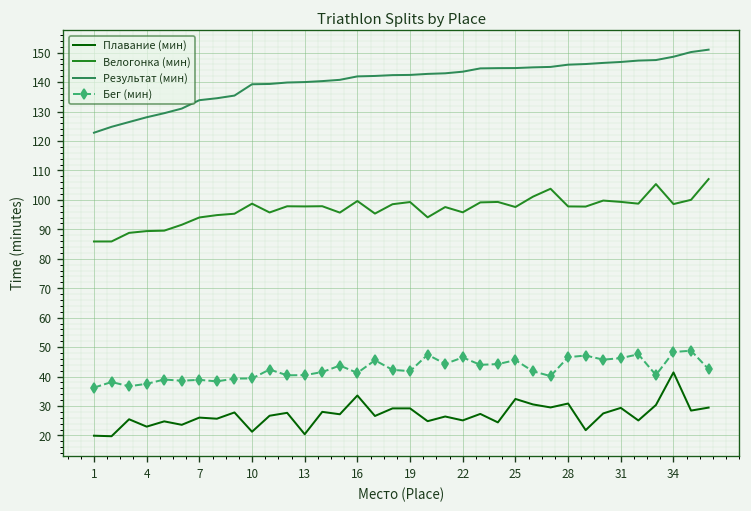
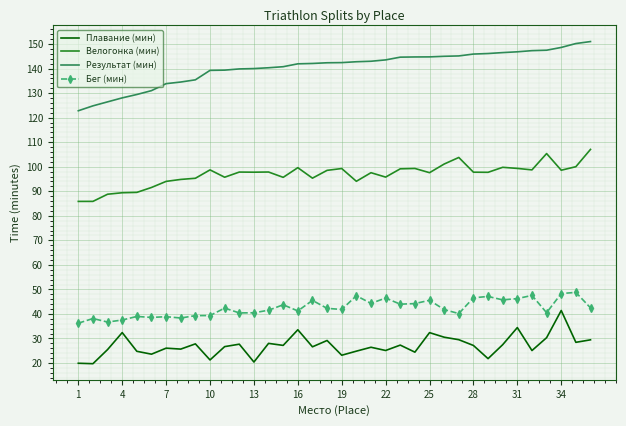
Плавание (мин), 4: 23 -> 32
Плавание (мин), 19: 29 -> 23
Плавание (мин), 28: 31 -> 27
Плавание (мин), 31: 29 -> 34
